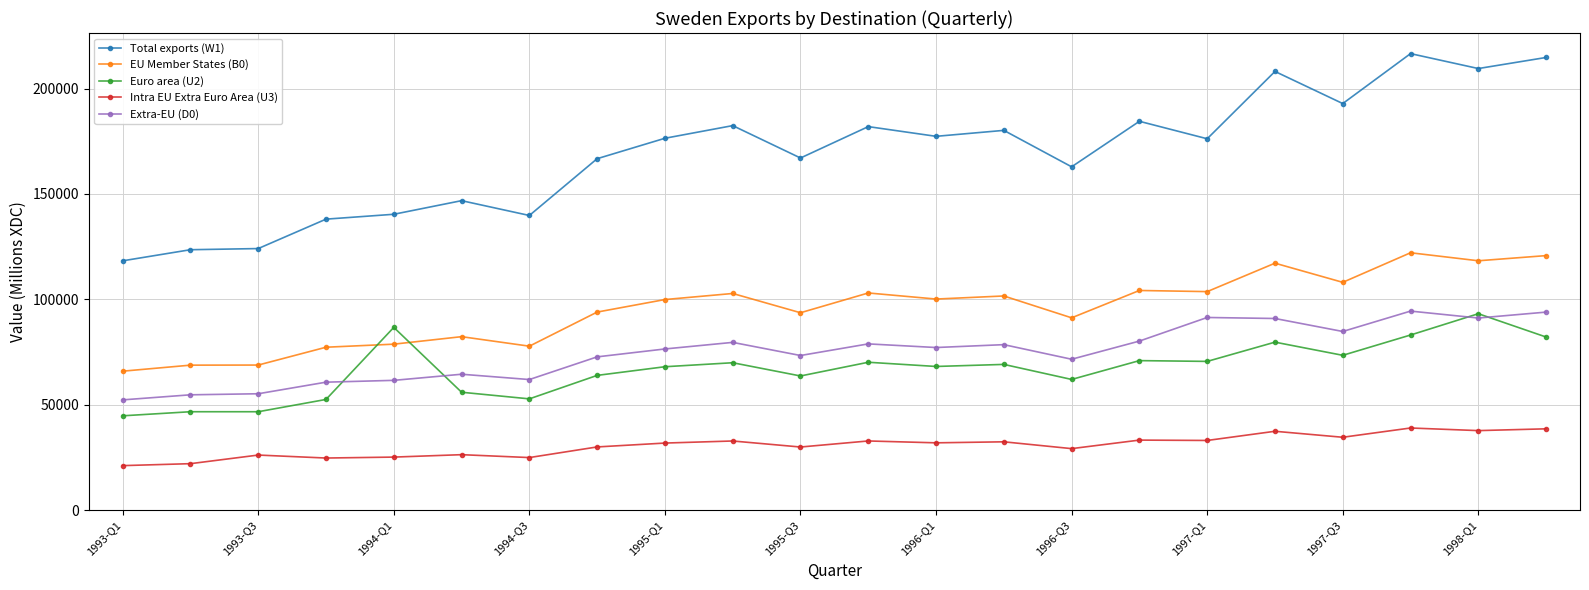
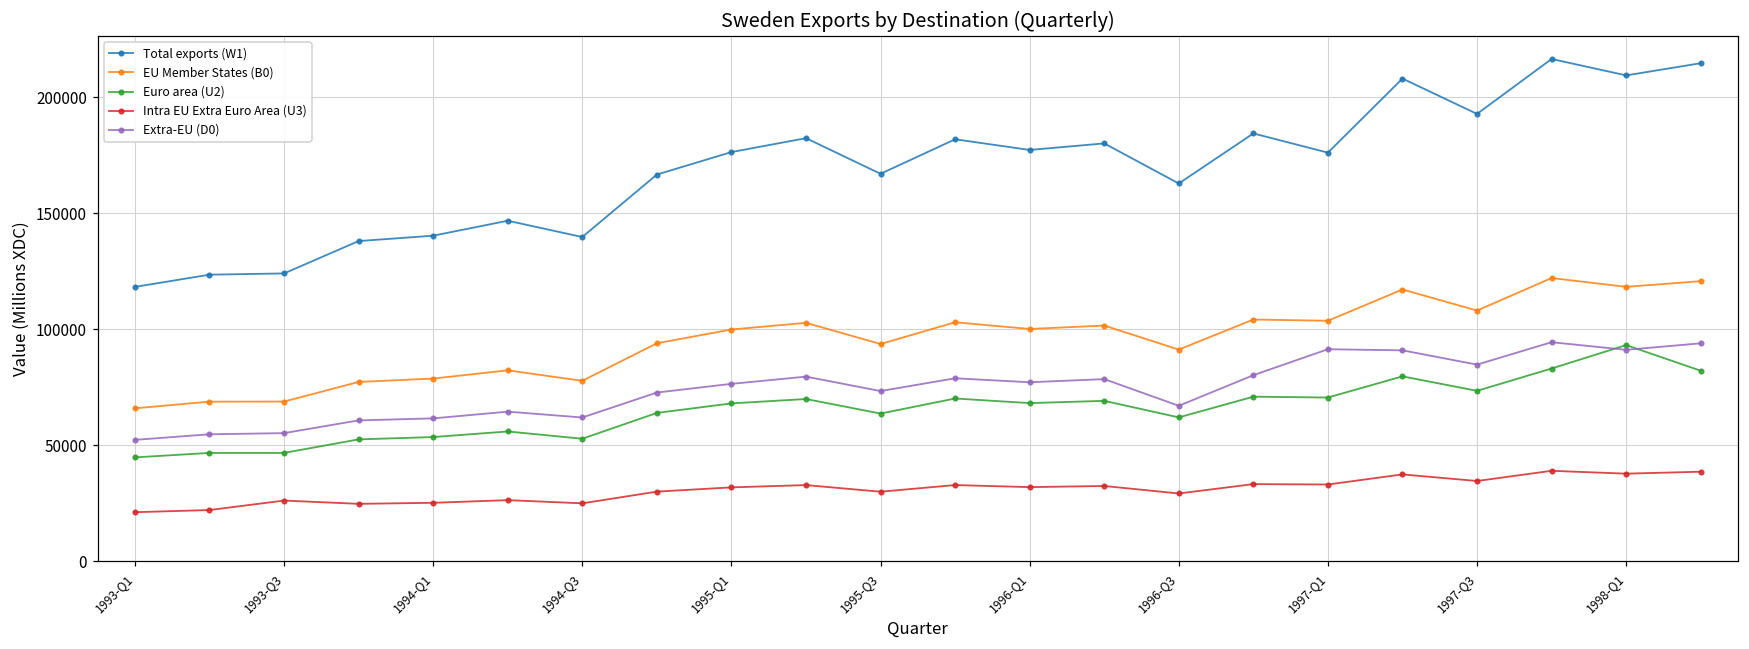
Euro area (U2), 1994-Q1: 87000 -> 54000
Extra-EU (D0), 1996-Q3: 72000 -> 67000
